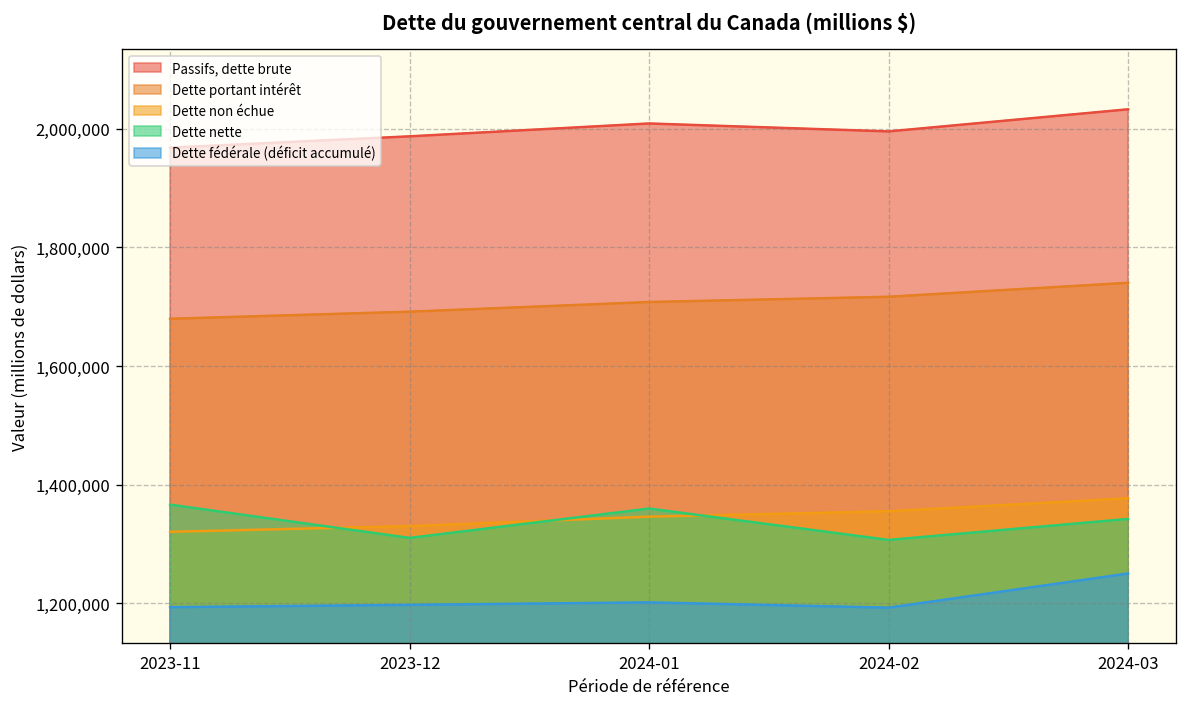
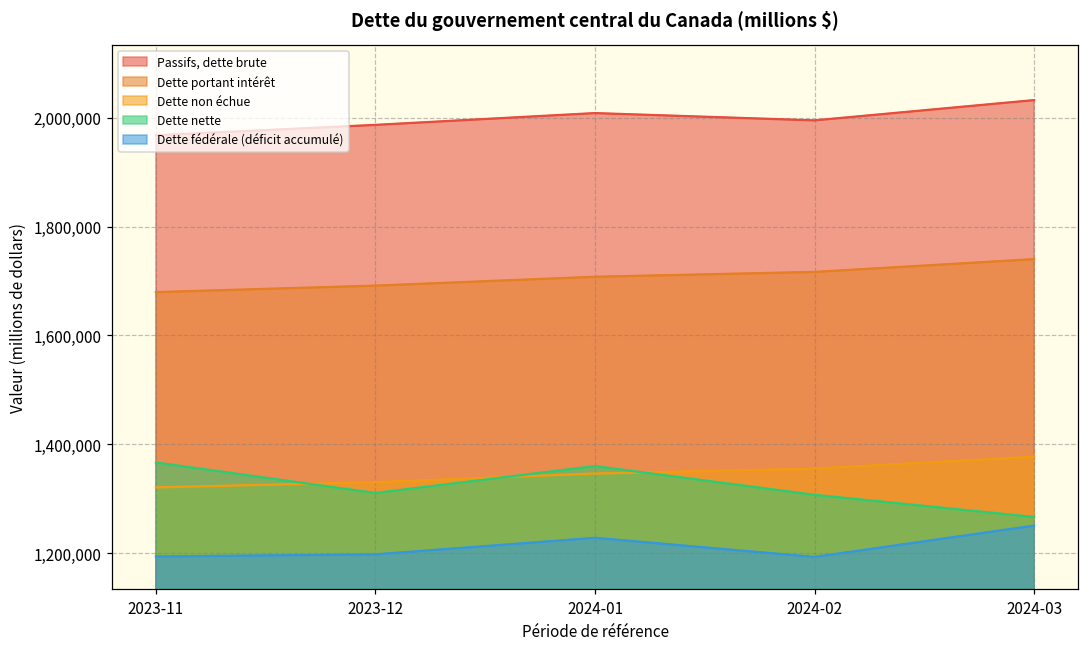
Dette fédérale (déficit accumulé), 2024-01: 1,200,000 -> 1,230,000
Dette nette, 2024-03: 1,340,000 -> 1,270,000
